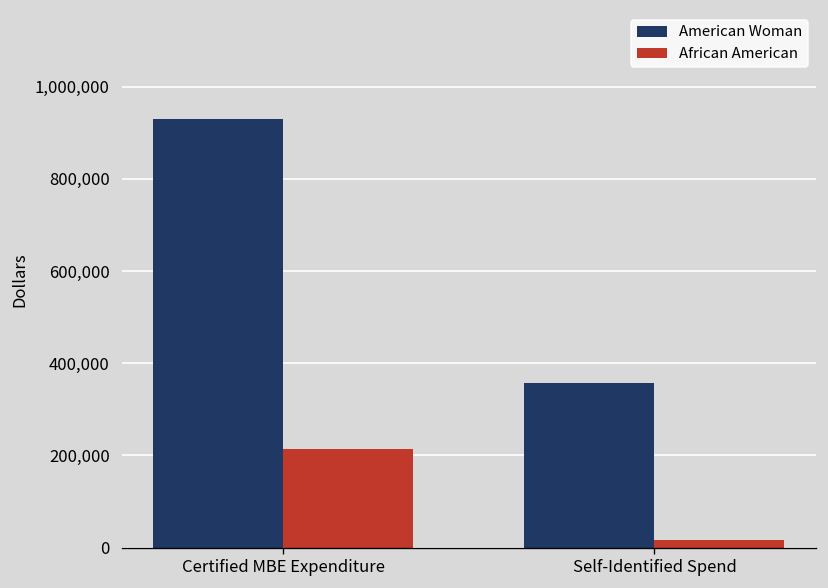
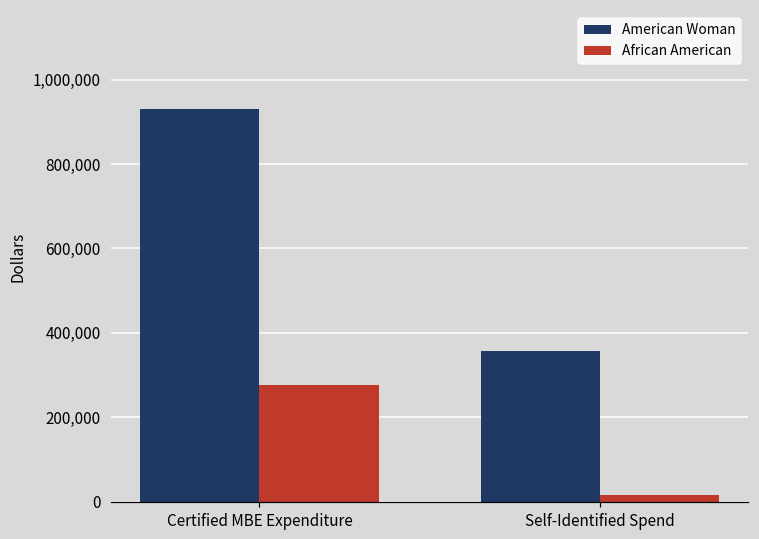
African American, Certified MBE Expenditure: 210,000 -> 280,000
